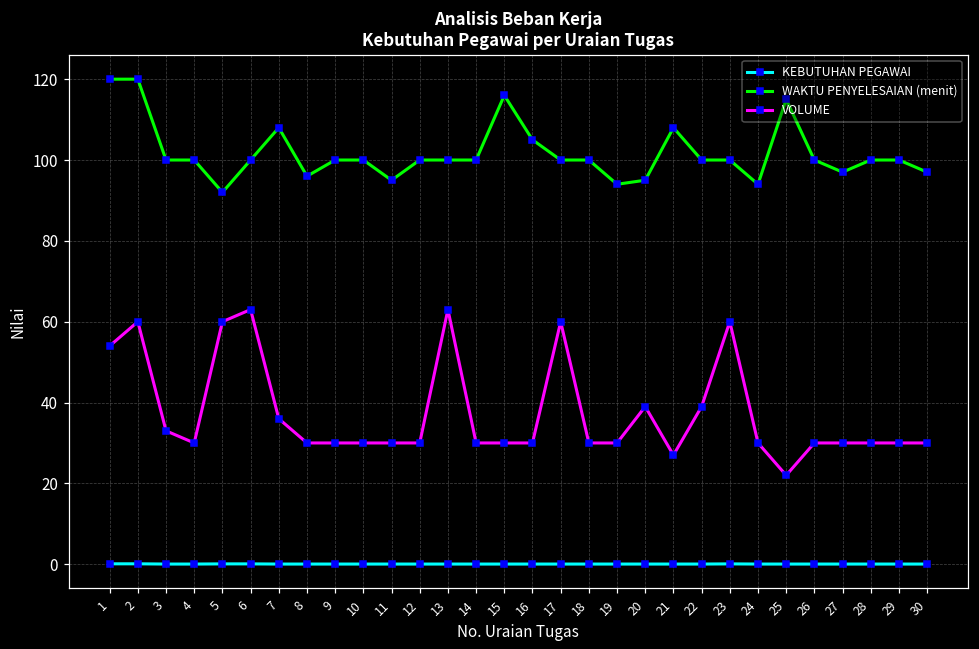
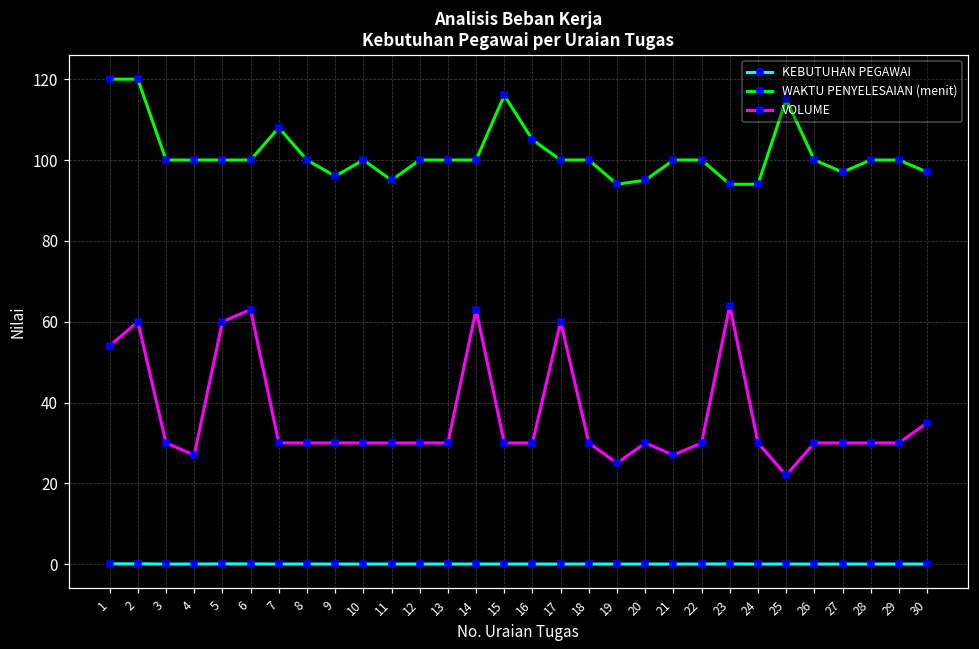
VOLUME, 3: 33 -> 30
VOLUME, 4: 30 -> 27
WAKTU PENYELESAIAN (menit), 5: 92 -> 100
VOLUME, 7: 36 -> 30
WAKTU PENYELESAIAN (menit), 8: 96 -> 100
WAKTU PENYELESAIAN (menit), 9: 100 -> 96
VOLUME, 13: 63 -> 30
VOLUME, 14: 30 -> 63
VOLUME, 19: 30 -> 25
VOLUME, 20: 39 -> 30
WAKTU PENYELESAIAN (menit), 21: 108 -> 100
VOLUME, 22: 39 -> 30
WAKTU PENYELESAIAN (menit), 23: 100 -> 94
VOLUME, 23: 60 -> 64
VOLUME, 30: 30 -> 35
